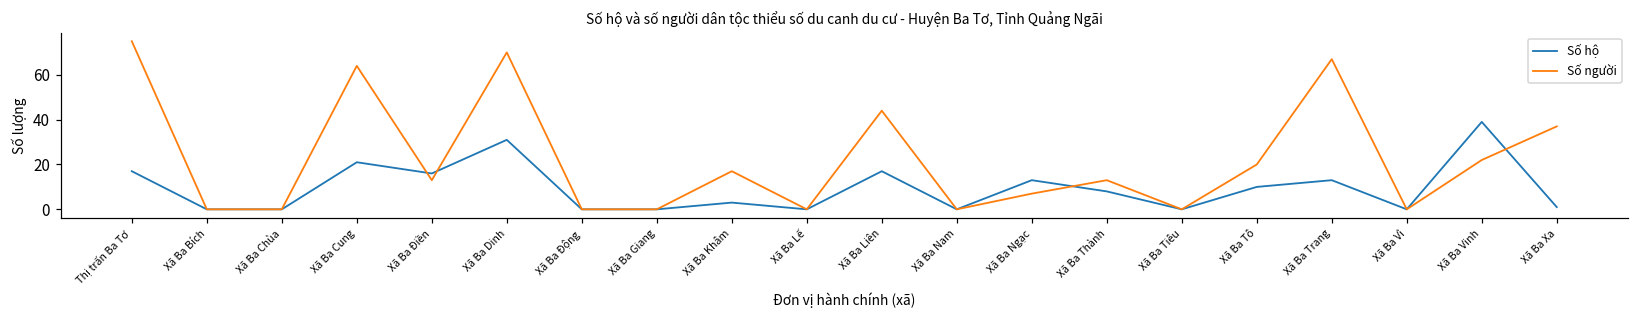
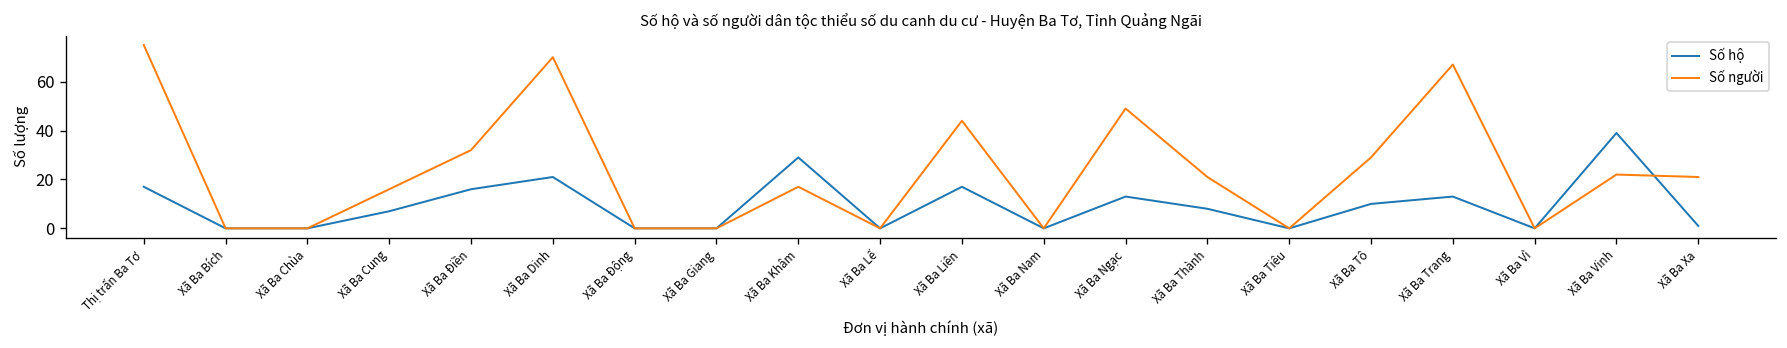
Số hộ, Xã Ba Cung: 21 -> 7
Số người, Xã Ba Cung: 64 -> 16
Số người, Xã Ba Điền: 13 -> 32
Số hộ, Xã Ba Dinh: 31 -> 21
Số hộ, Xã Ba Khâm: 3 -> 29
Số người, Xã Ba Ngạc: 7 -> 49
Số người, Xã Ba Thành: 13 -> 21
Số người, Xã Ba Tô: 20 -> 29
Số người, Xã Ba Xa: 37 -> 21
